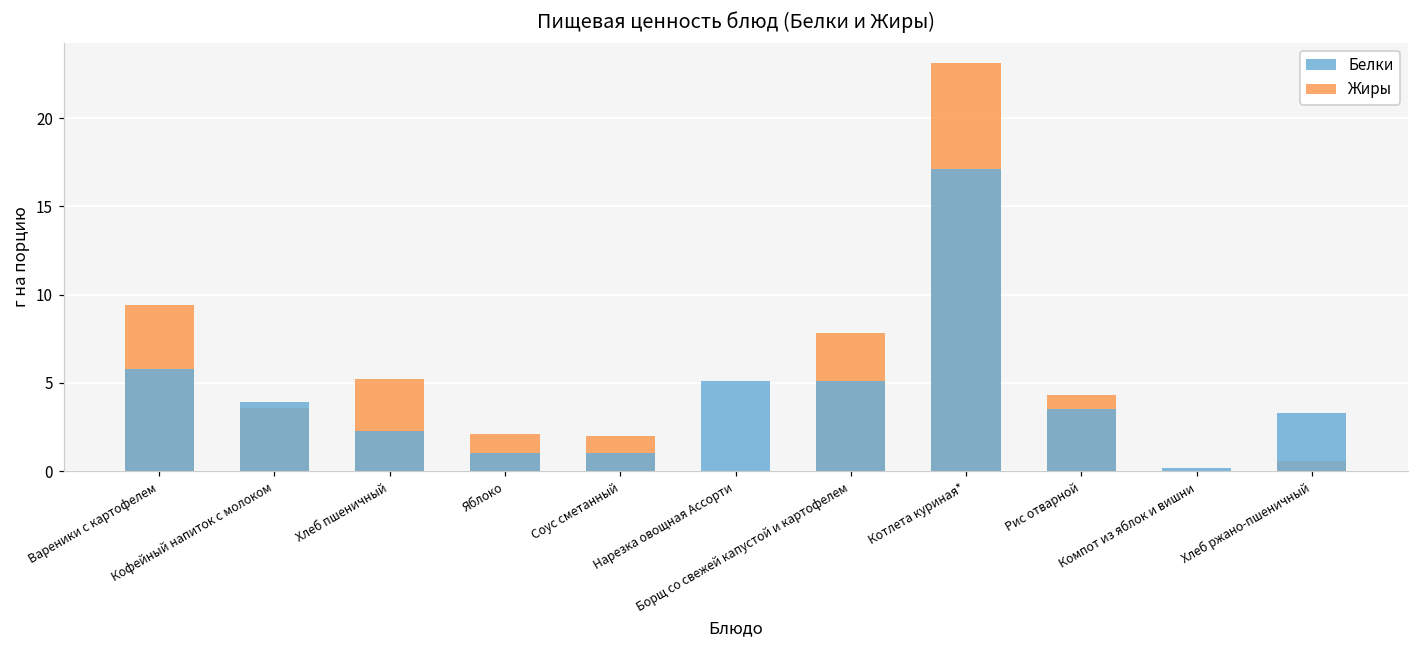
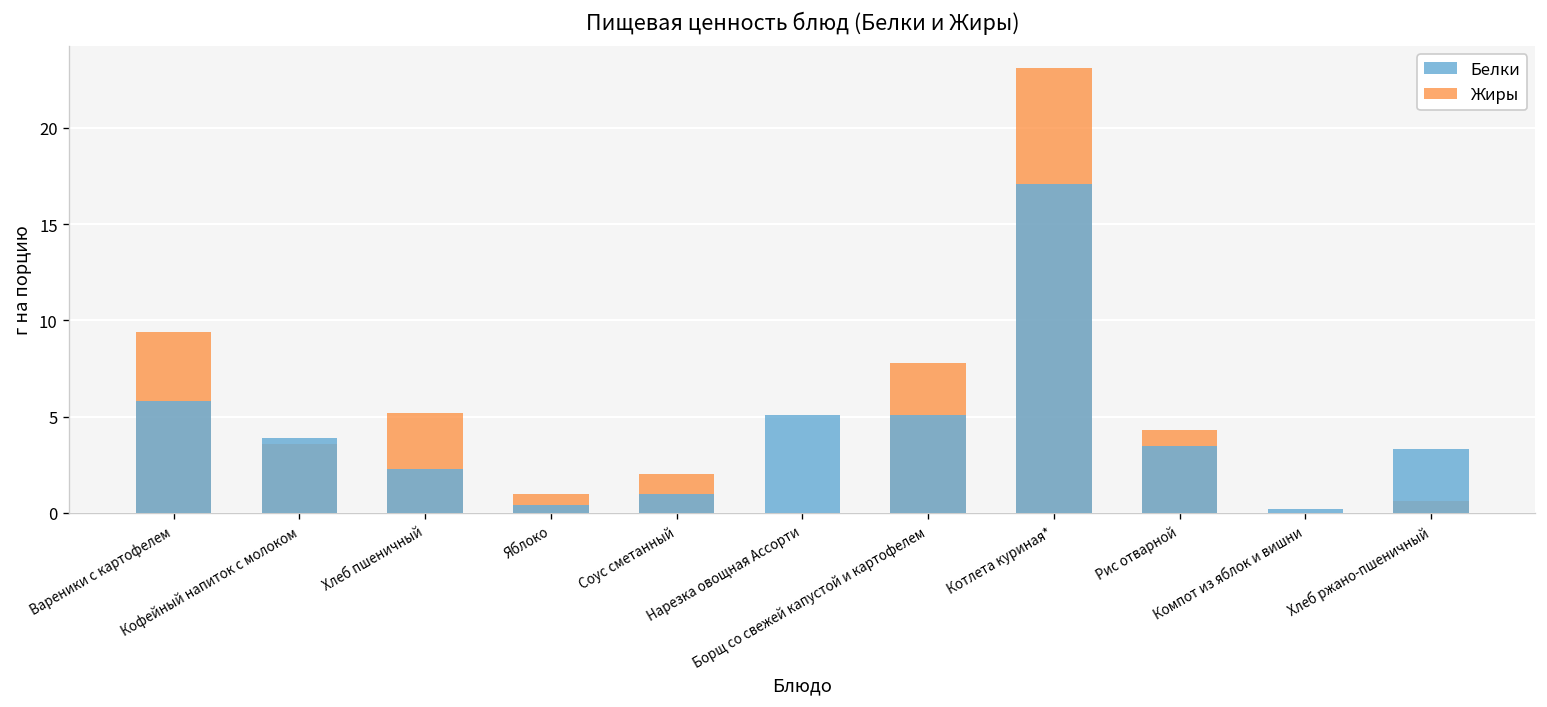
Белки, Яблоко: 1.0 -> 0.4
Жиры, Яблоко: 2.1 -> 1.0
